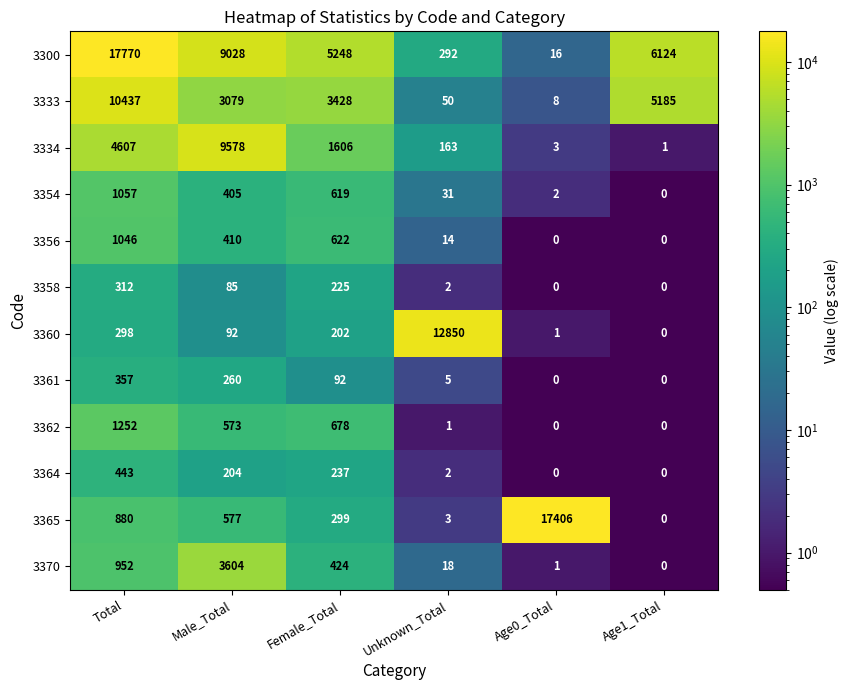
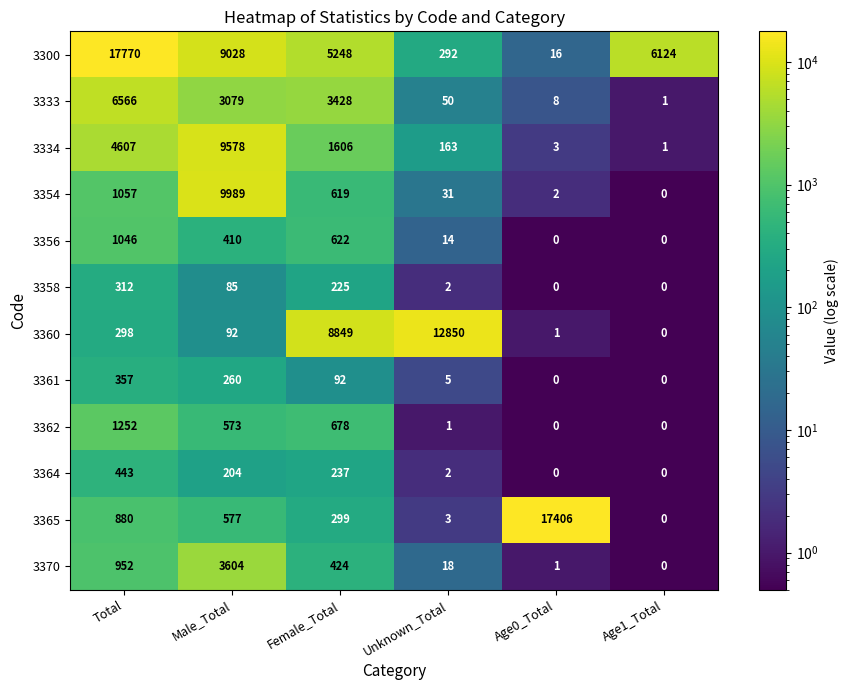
3333, Total: 10437 -> 6566
3333, Age1_Total: 5185 -> 1
3354, Male_Total: 405 -> 9989
3360, Female_Total: 202 -> 8849
